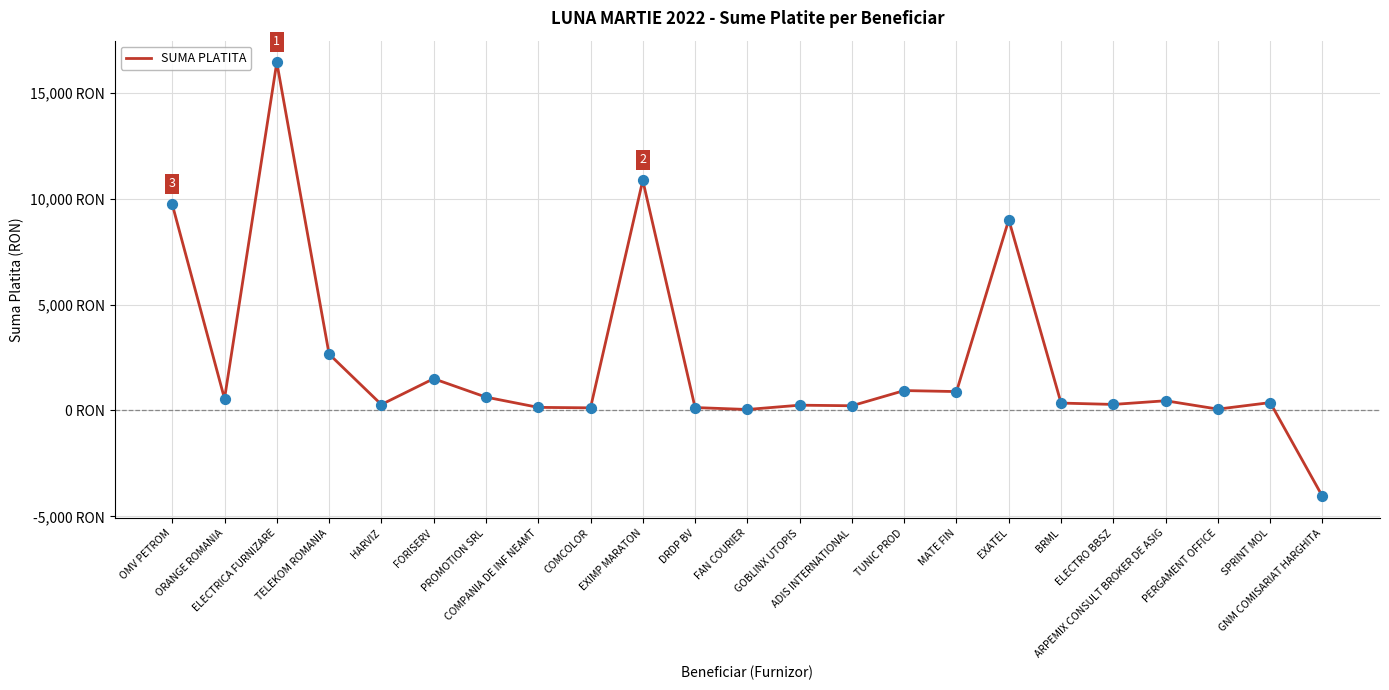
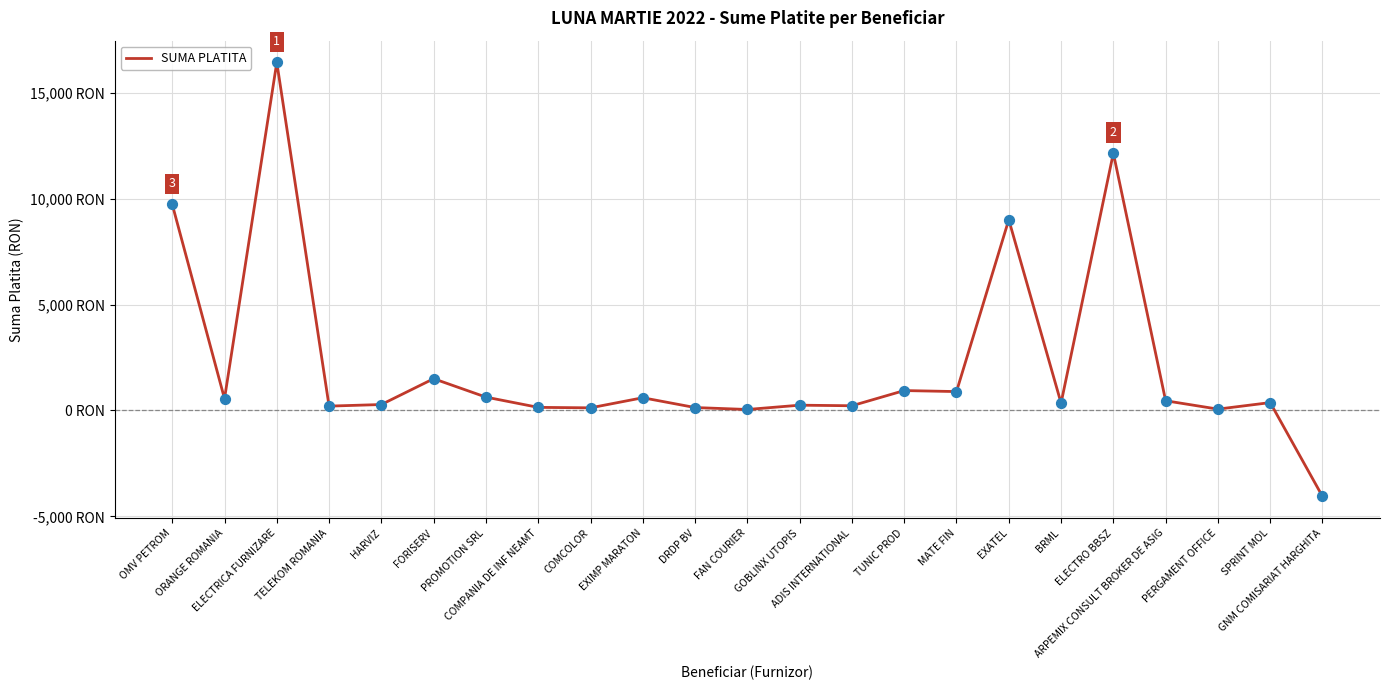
TELEKOM ROMANIA: 2,700 RON -> 200 RON
EXIMP MARATON: 10,900 RON -> 600 RON
ELECTRO BBSZ: 300 RON -> 12,100 RON
